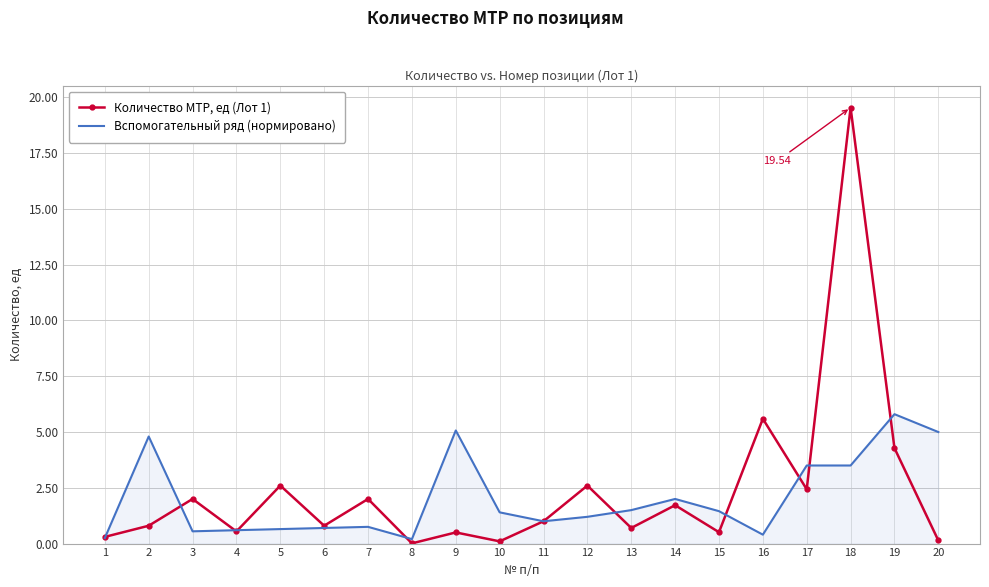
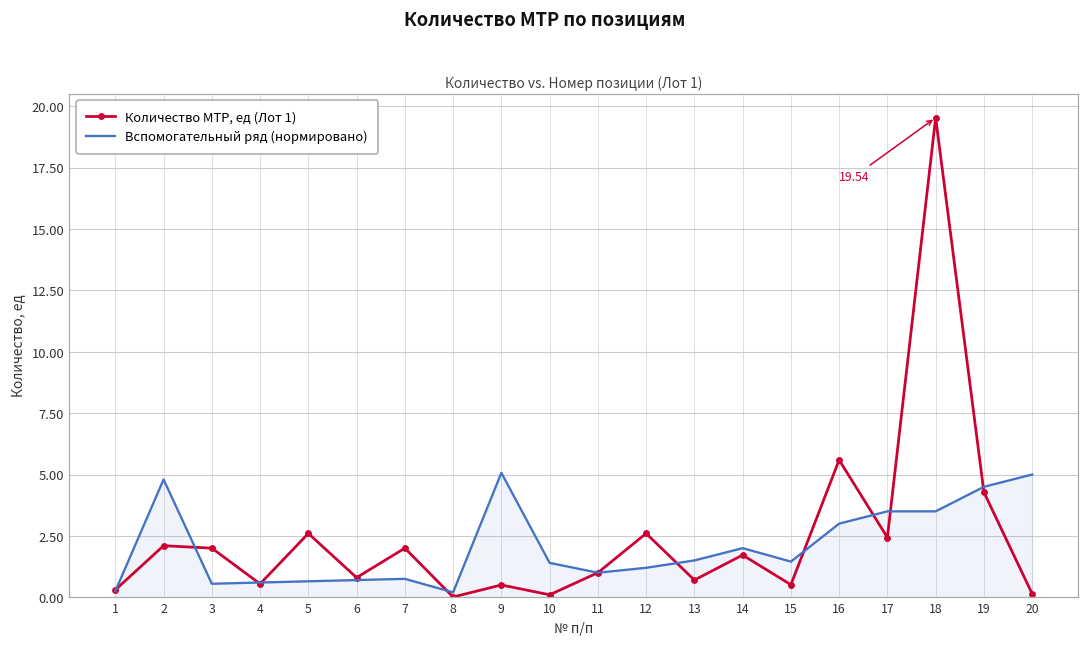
Количество МТР, ед (Лот 1), 2: 0.8 -> 2.1
Вспомогательный ряд (нормировано), 16: 0.4 -> 3.0
Вспомогательный ряд (нормировано), 19: 5.8 -> 4.5
